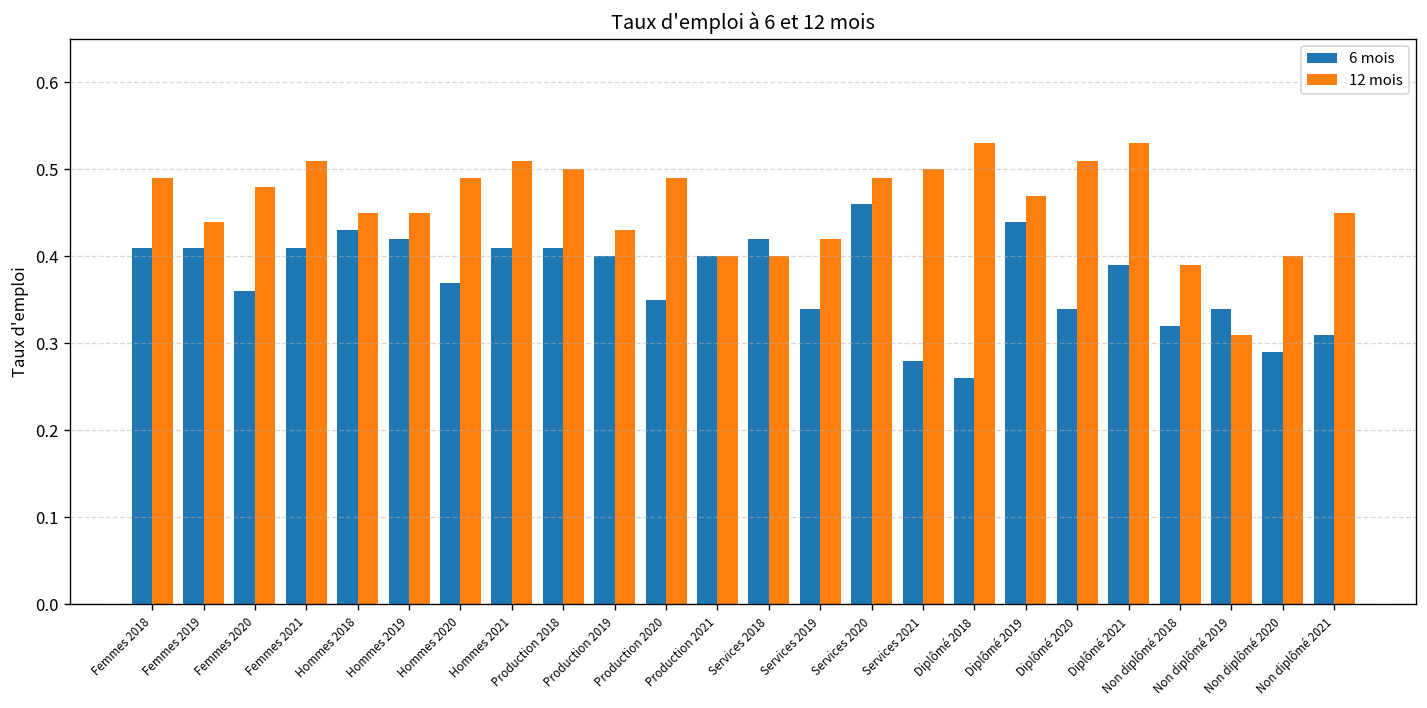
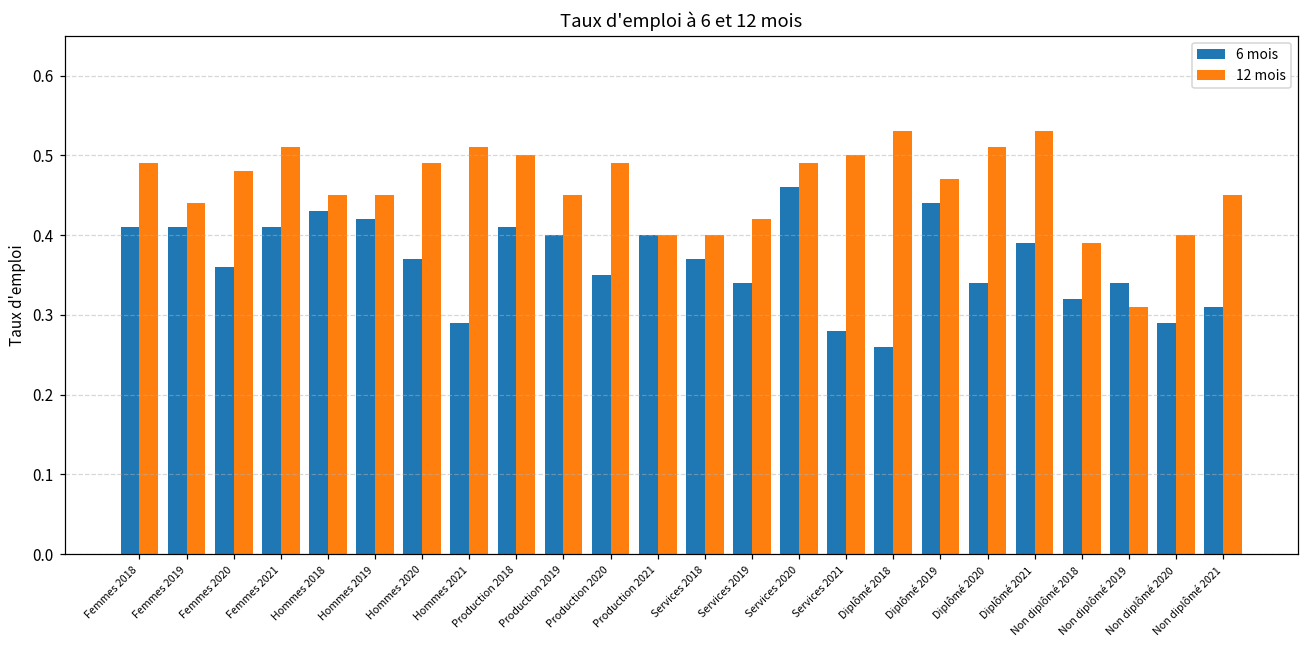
6 mois, Hommes 2021: 0.41 -> 0.29
12 mois, Production 2019: 0.43 -> 0.45
6 mois, Services 2018: 0.42 -> 0.37
